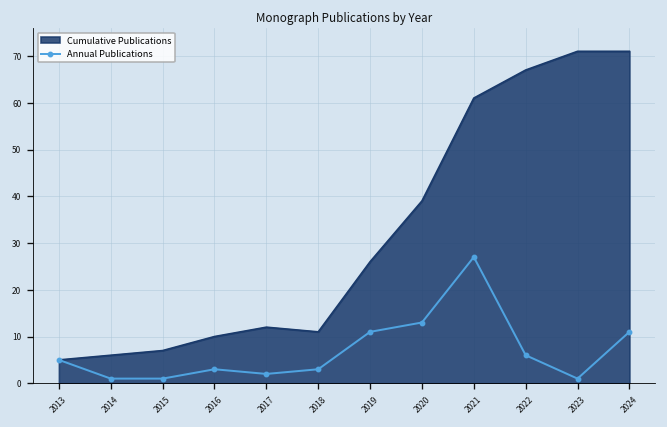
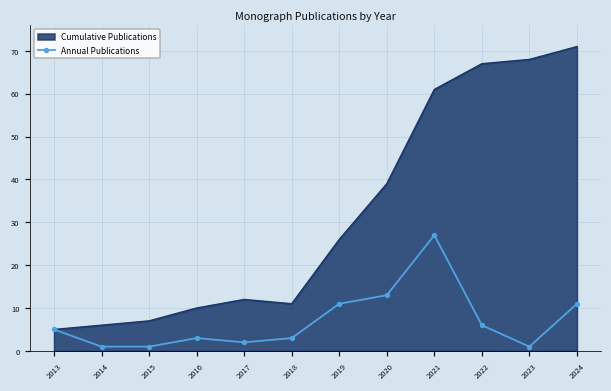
Cumulative Publications, 2023: 71 -> 68
